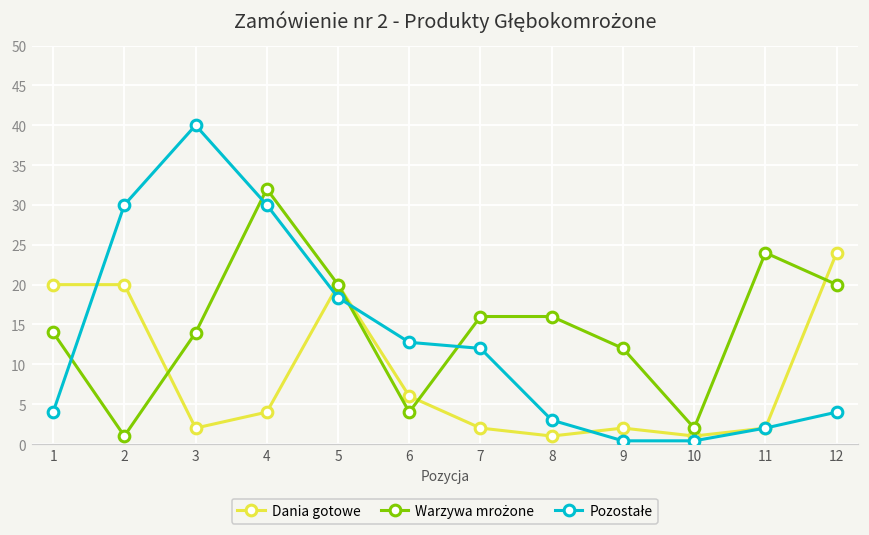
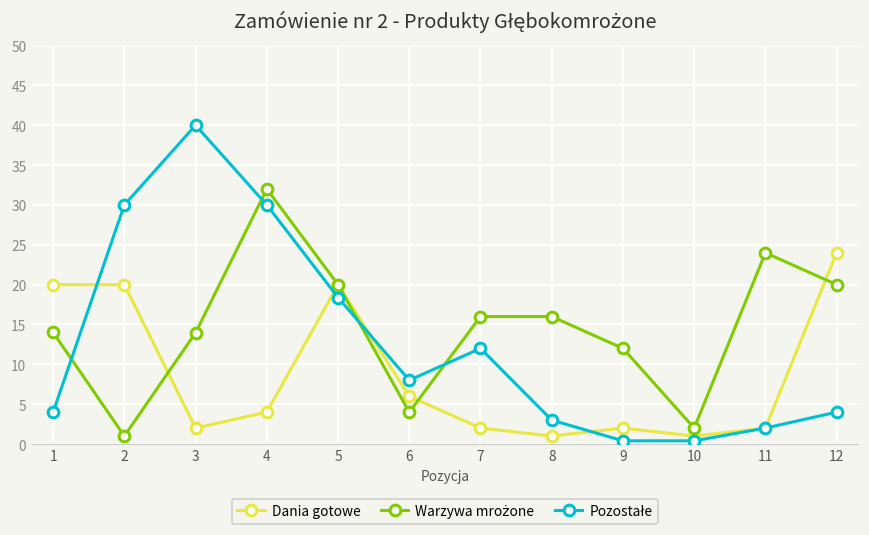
Pozostałe, 6: 13 -> 8
